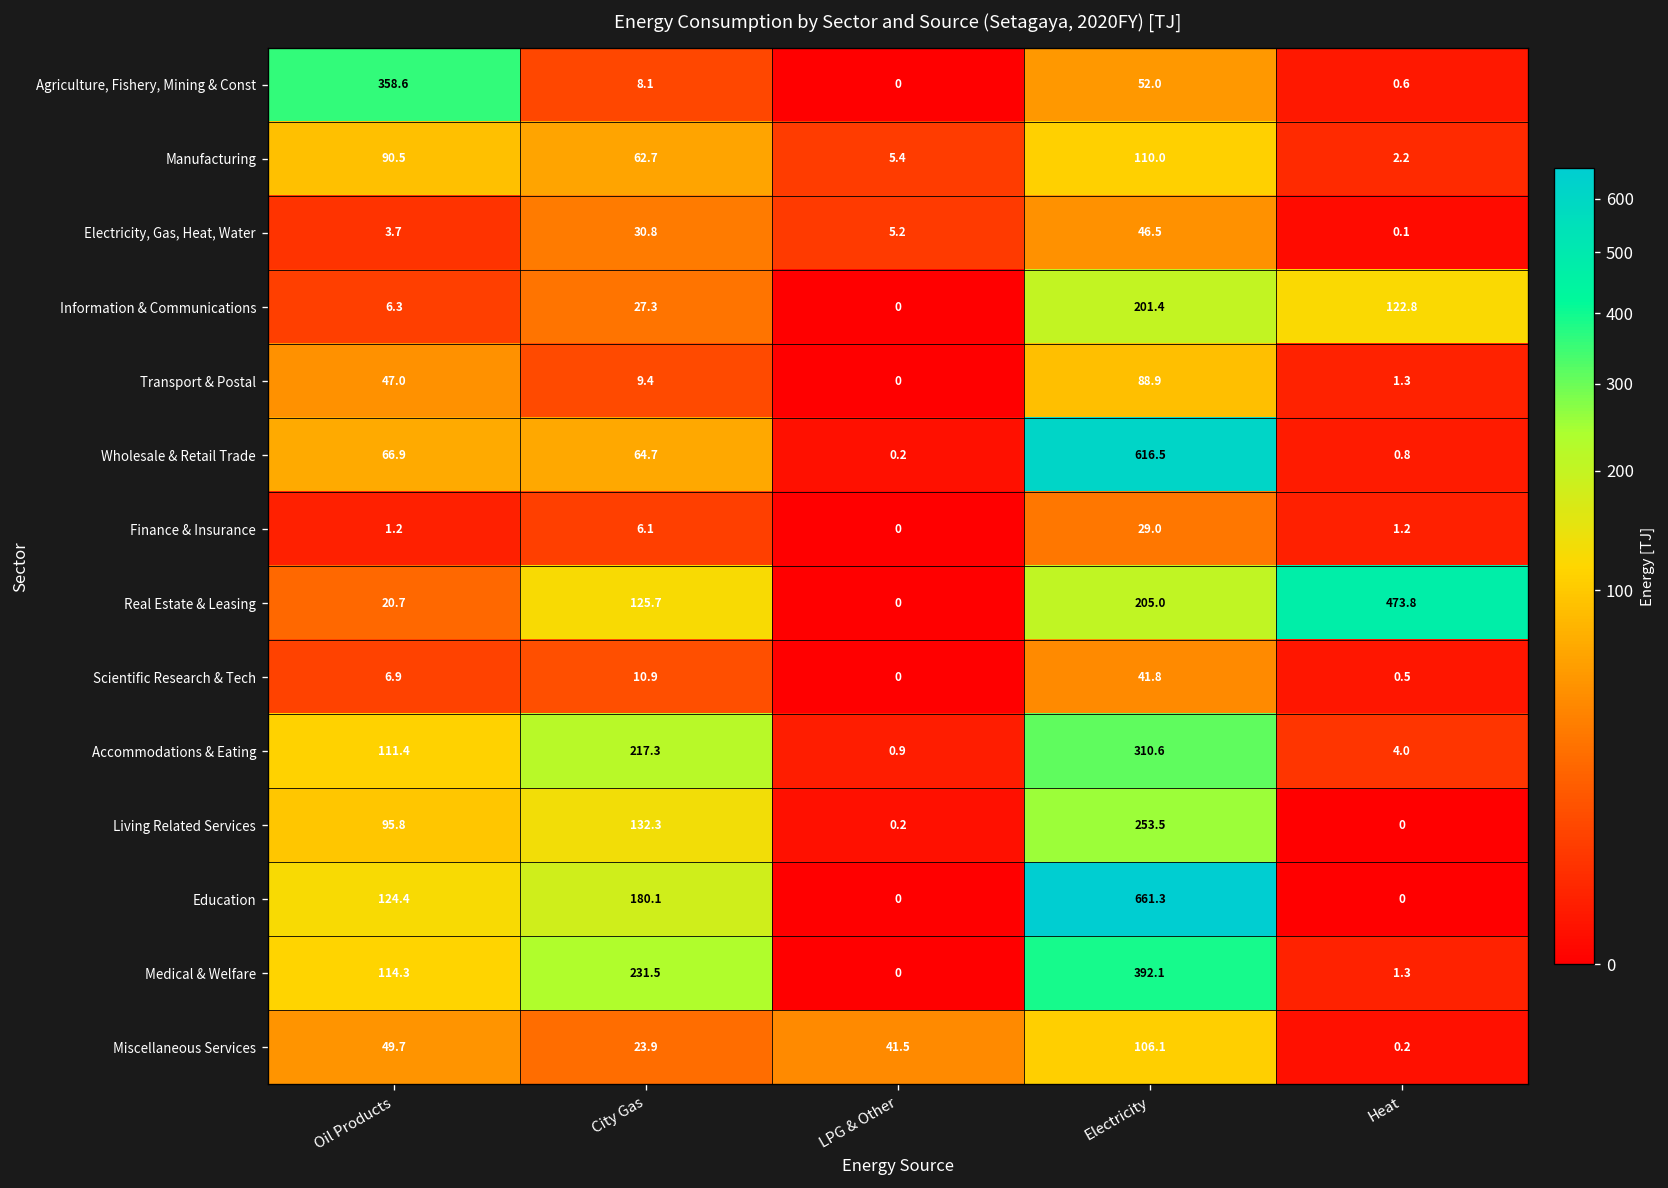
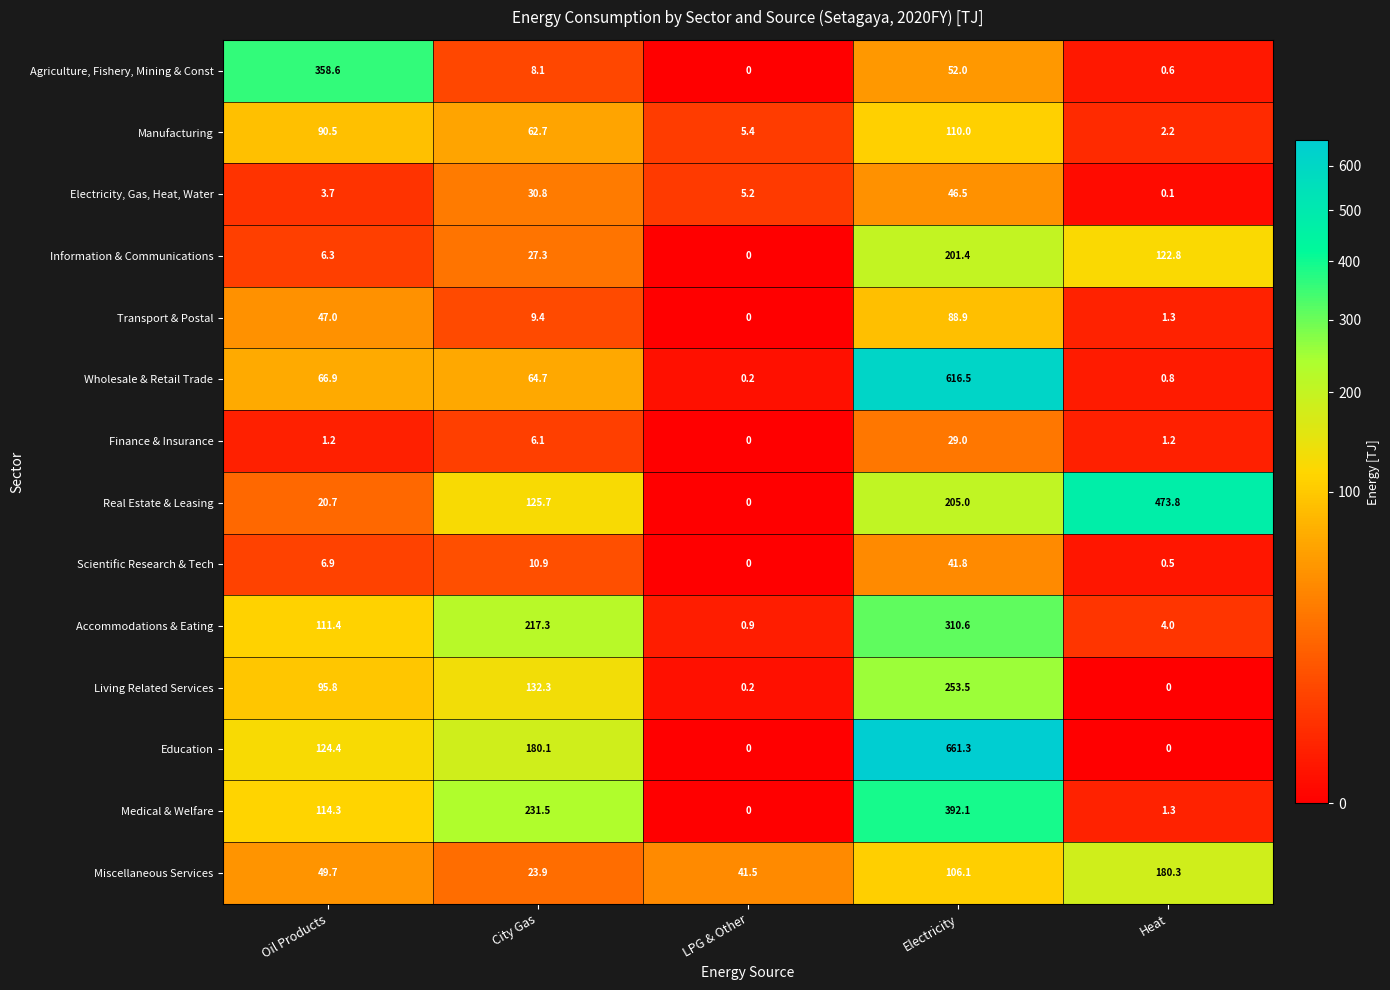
Miscellaneous Services, Heat: 0.2 -> 180.3
